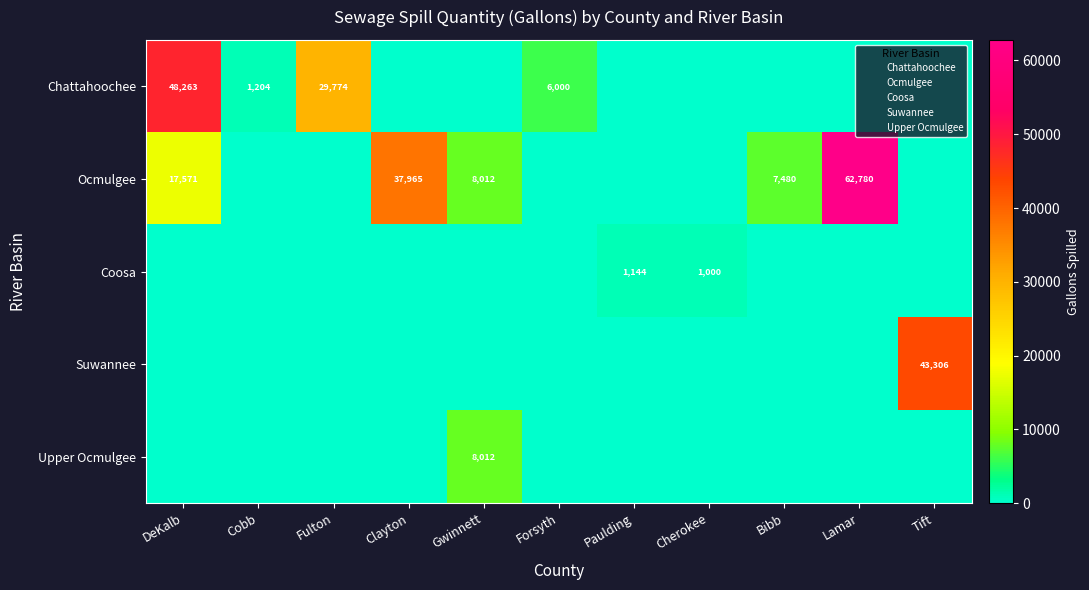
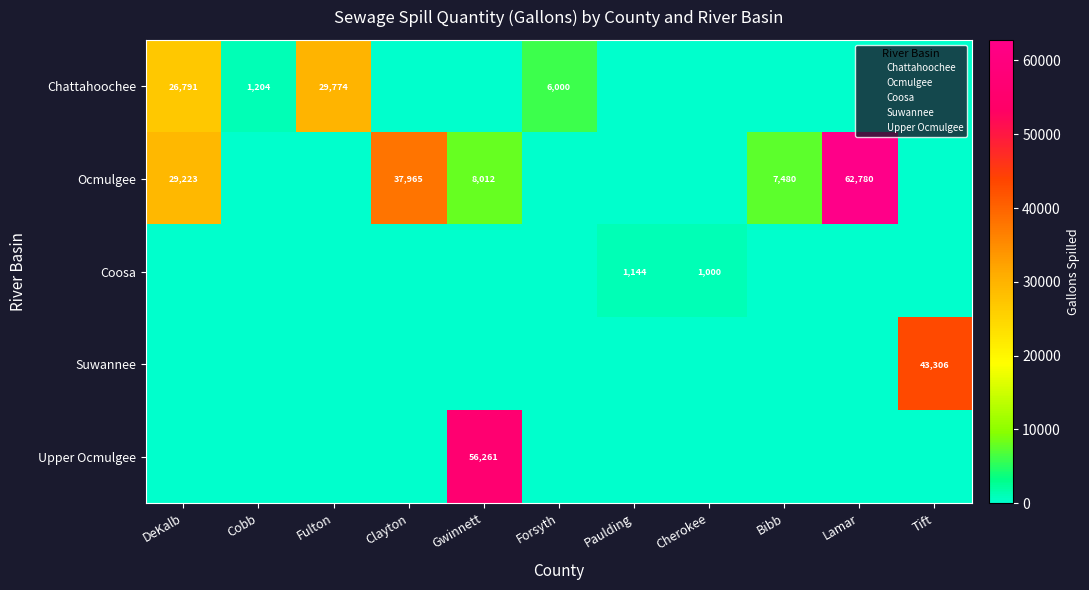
Chattahoochee, DeKalb: 48,263 -> 26,791
Ocmulgee, DeKalb: 17,571 -> 29,223
Upper Ocmulgee, Gwinnett: 8,012 -> 56,261
